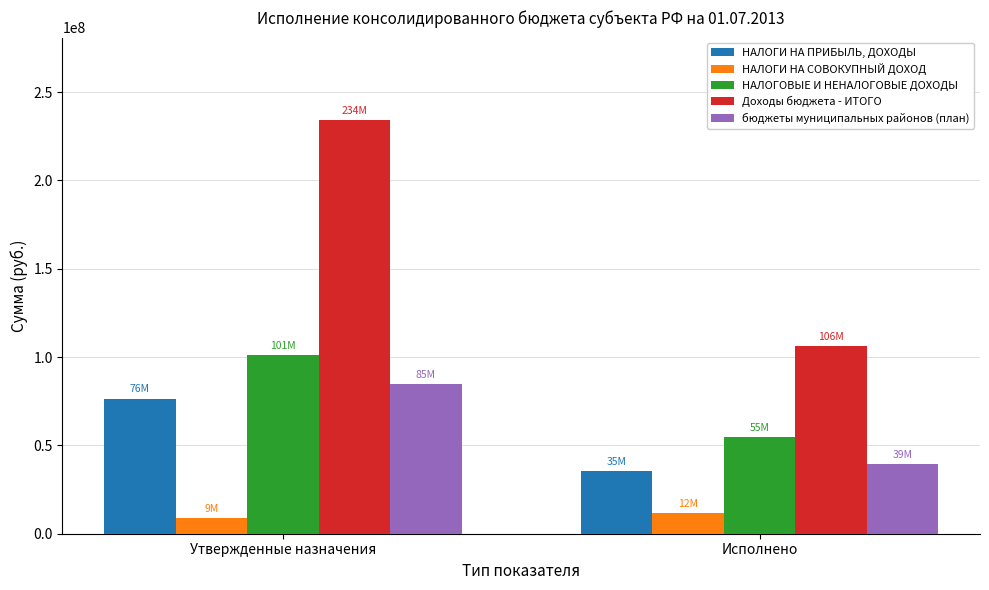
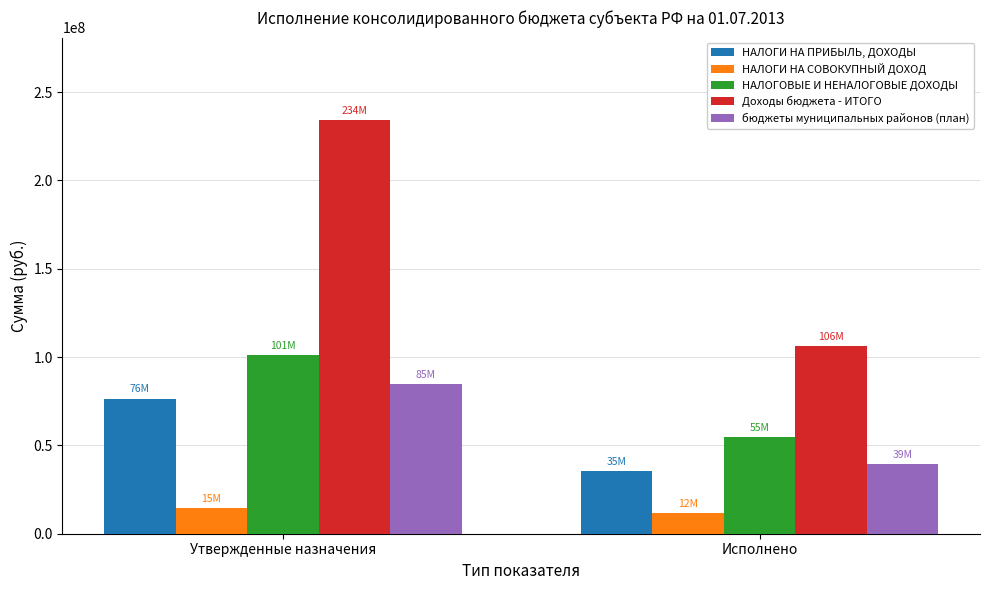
НАЛОГИ НА СОВОКУПНЫЙ ДОХОД, Утвержденные назначения: 9M -> 15M
